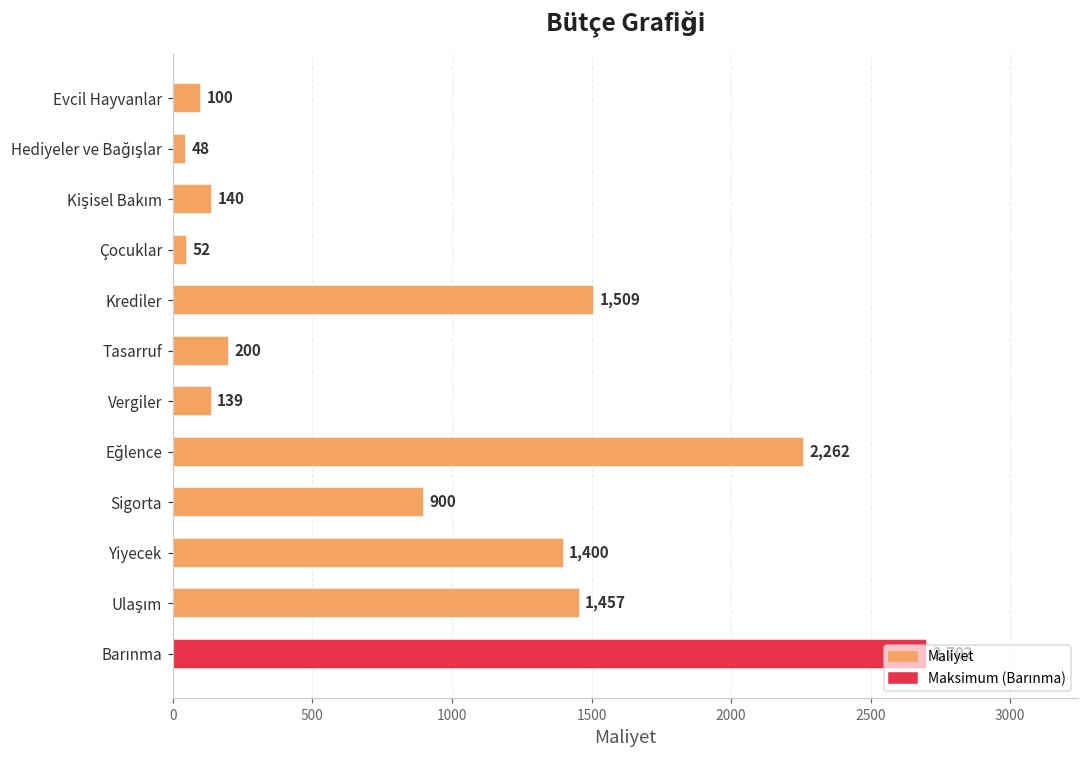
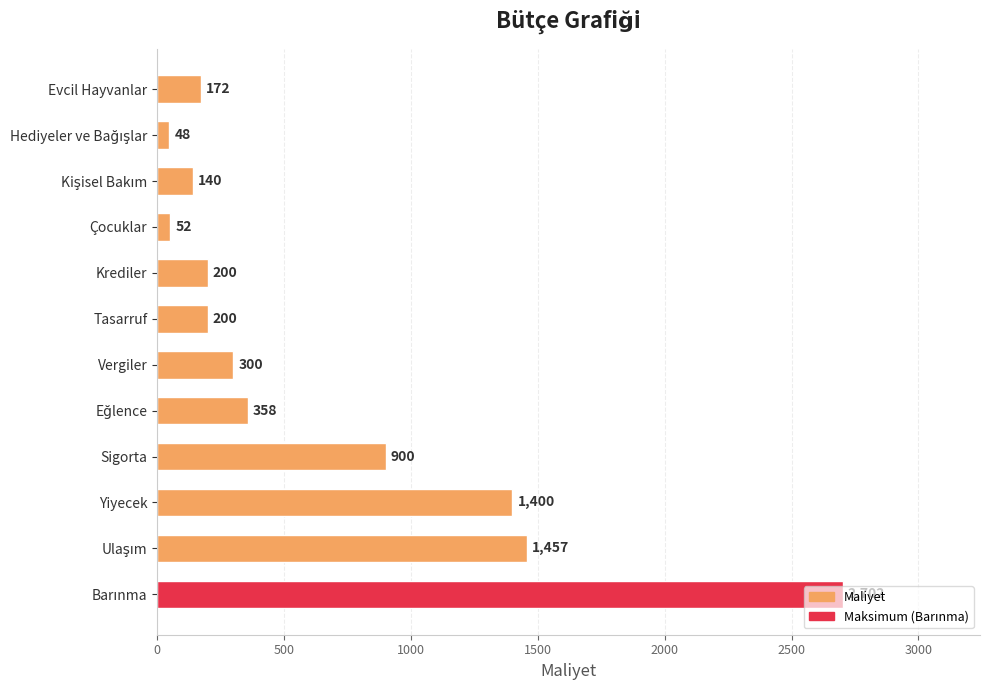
Evcil Hayvanlar: 100 -> 172
Krediler: 1,509 -> 200
Vergiler: 139 -> 300
Eğlence: 2,262 -> 358
